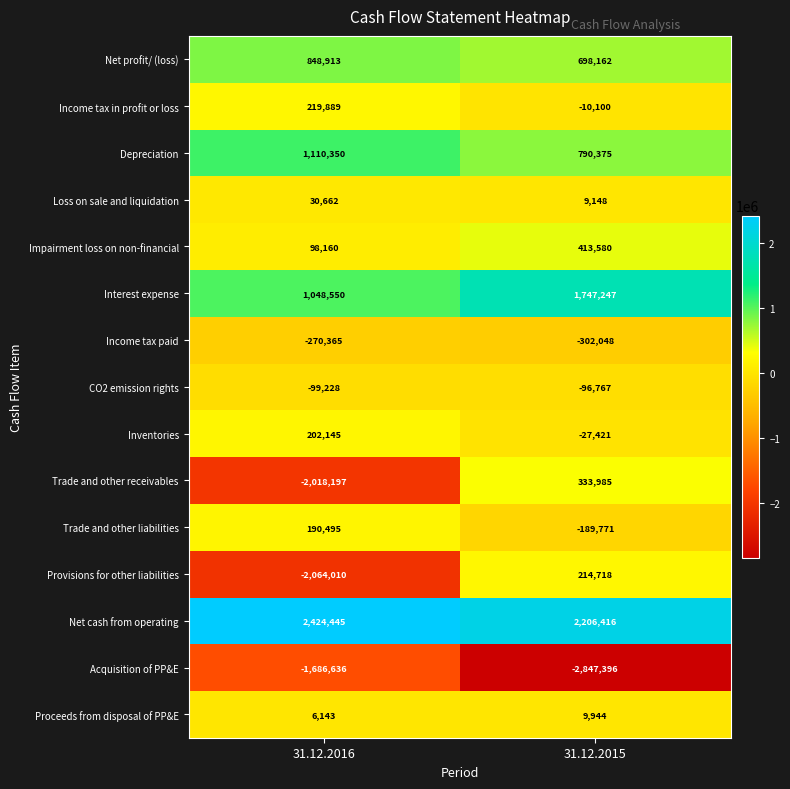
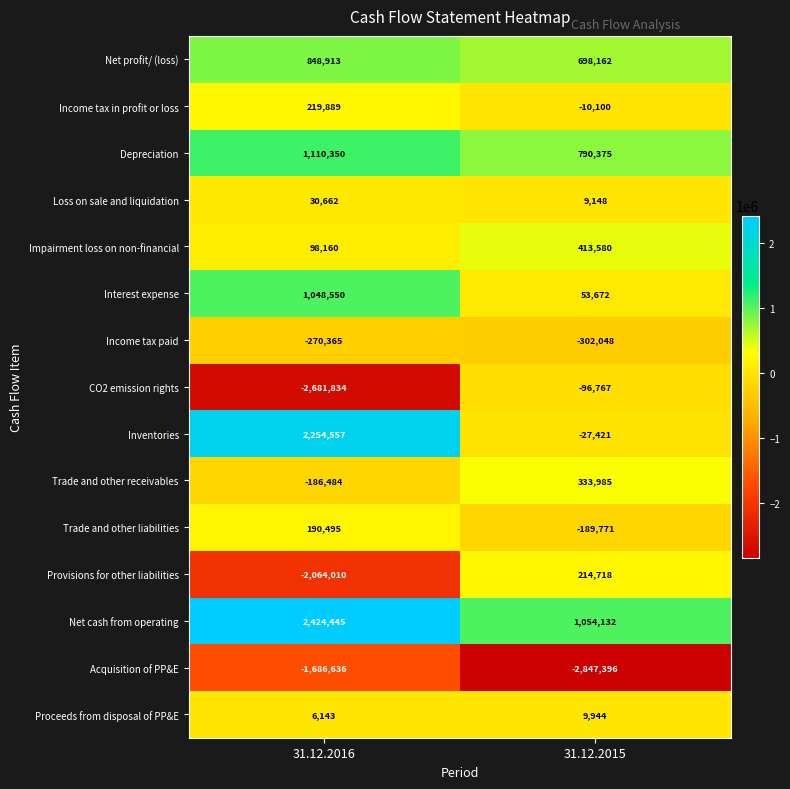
Interest expense, 31.12.2015: 1,747,247 -> 53,672
CO2 emission rights, 31.12.2016: -99,228 -> -2,681,834
Inventories, 31.12.2016: 202,145 -> 2,254,557
Trade and other receivables, 31.12.2016: -2,018,197 -> -186,484
Net cash from operating, 31.12.2015: 2,206,416 -> 1,054,132
